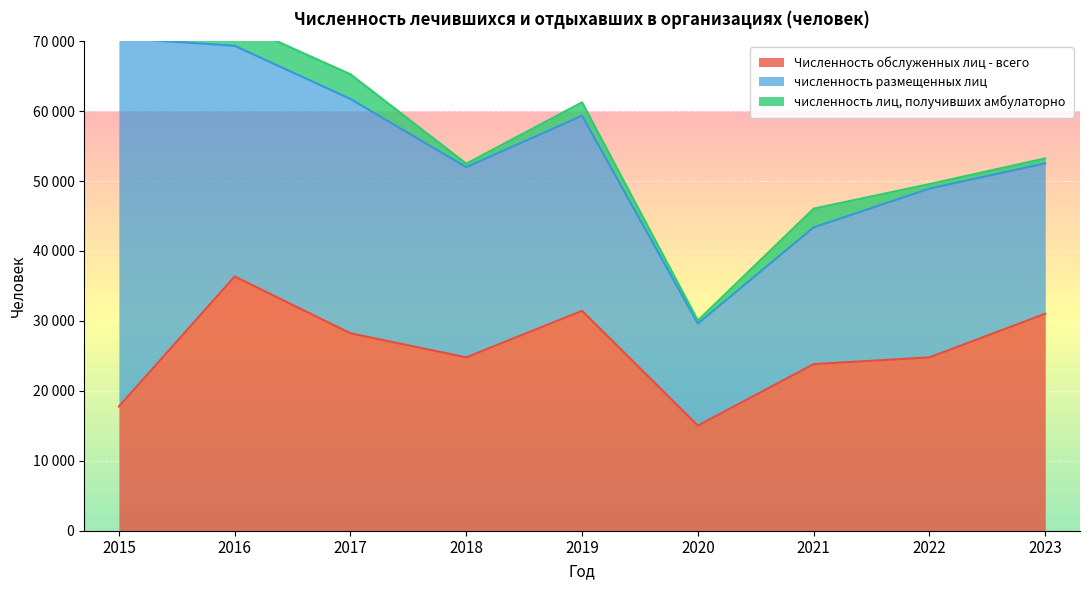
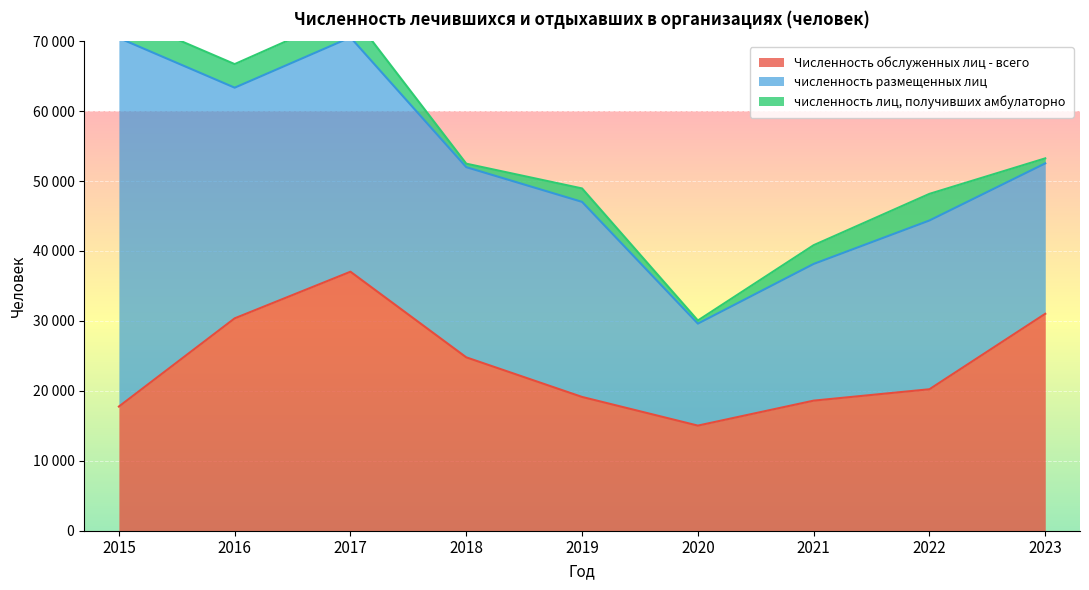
Численность обслуженных лиц - всего, 2016: 36000 -> 30000
Численность обслуженных лиц - всего, 2017: 28000 -> 37000
Численность обслуженных лиц - всего, 2019: 31000 -> 19000
Численность обслуженных лиц - всего, 2021: 24000 -> 19000
Численность обслуженных лиц - всего, 2022: 25000 -> 20000
численность лиц, получивших амбулаторно, 2022: 1000 -> 4000
